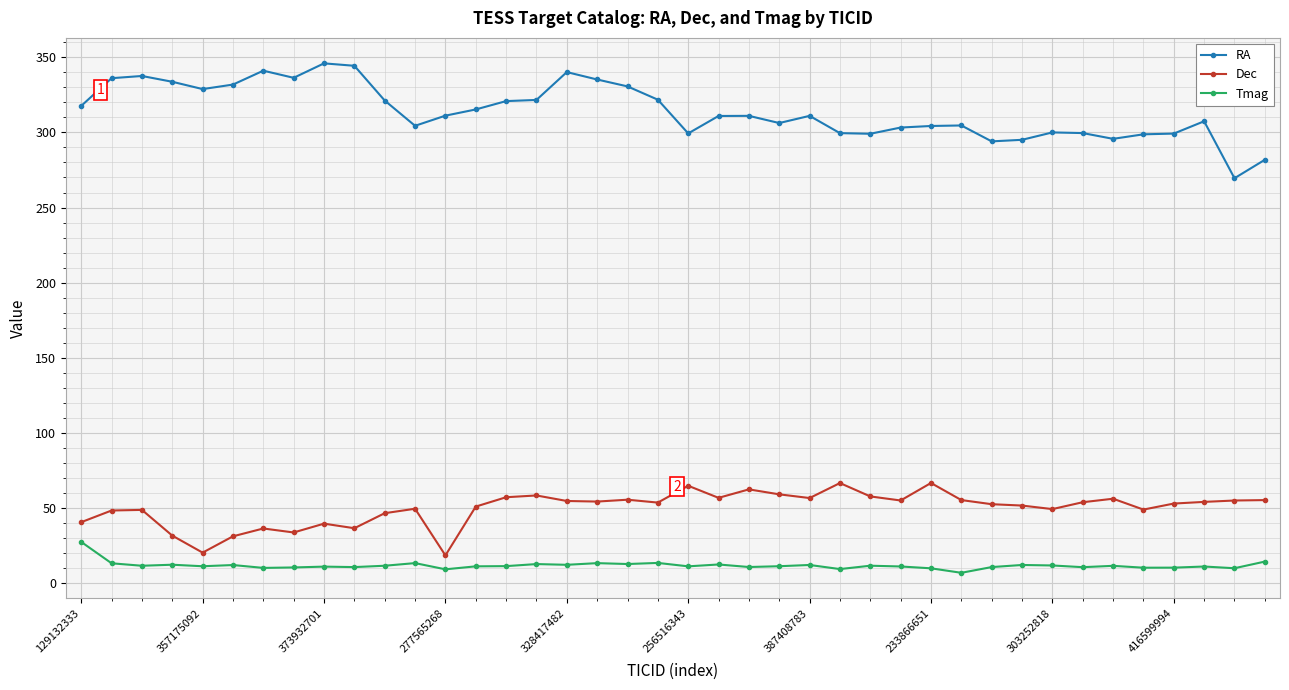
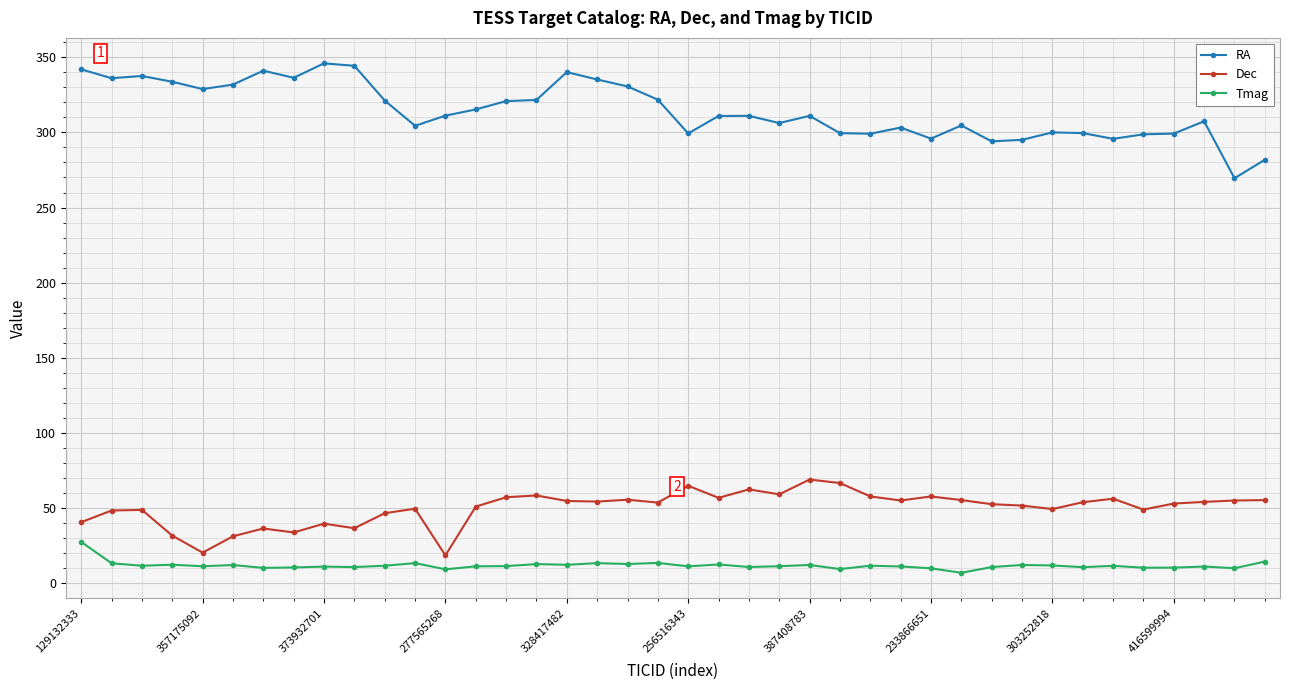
RA, 129132333: 318 -> 342
Dec, 387408783: 57 -> 69
RA, 233866651: 304 -> 296
Dec, 233866651: 67 -> 58
